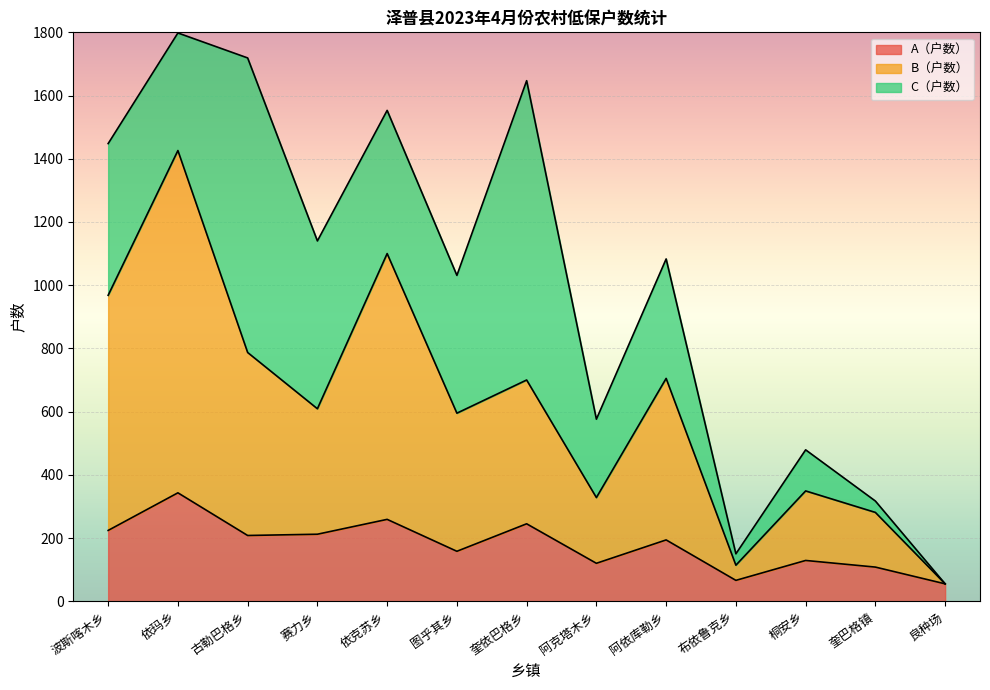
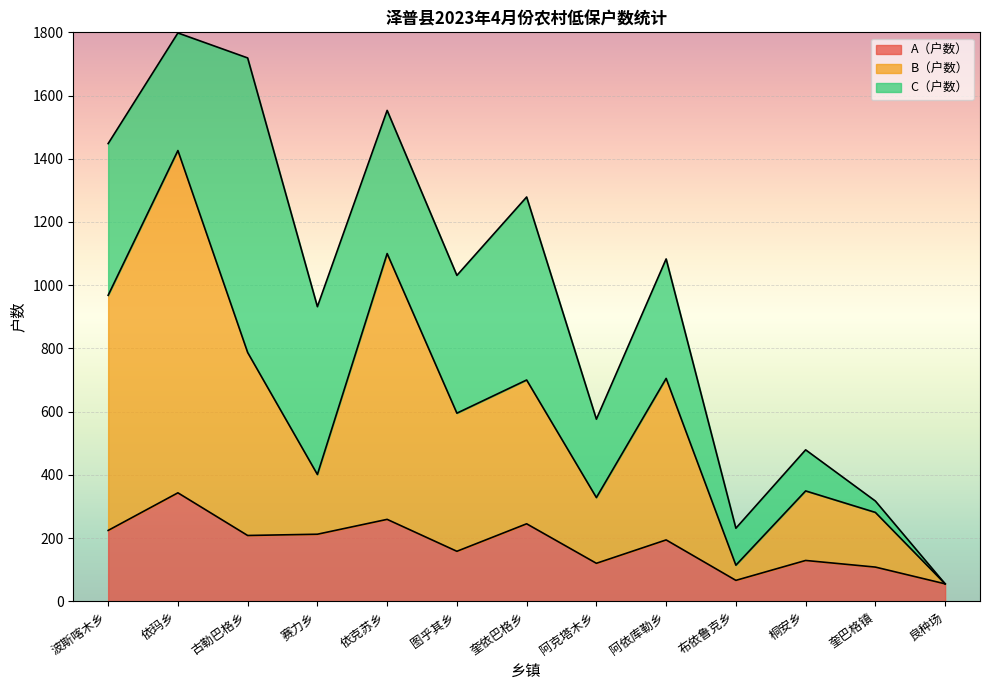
B（户数）, 赛力乡: 400 -> 190
C（户数）, 奎依巴格乡: 950 -> 580
C（户数）, 布依鲁克乡: 40 -> 120
